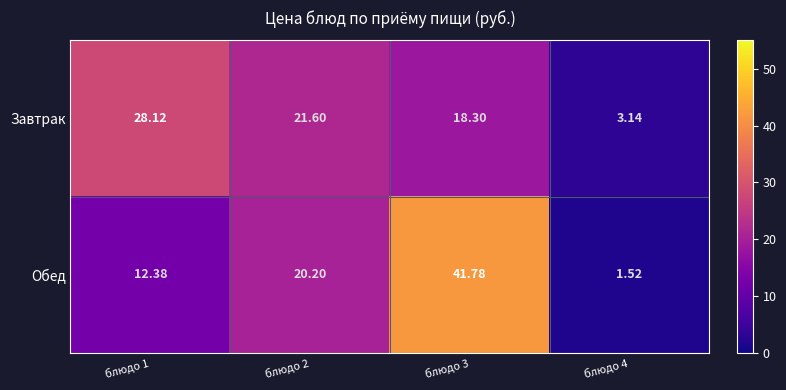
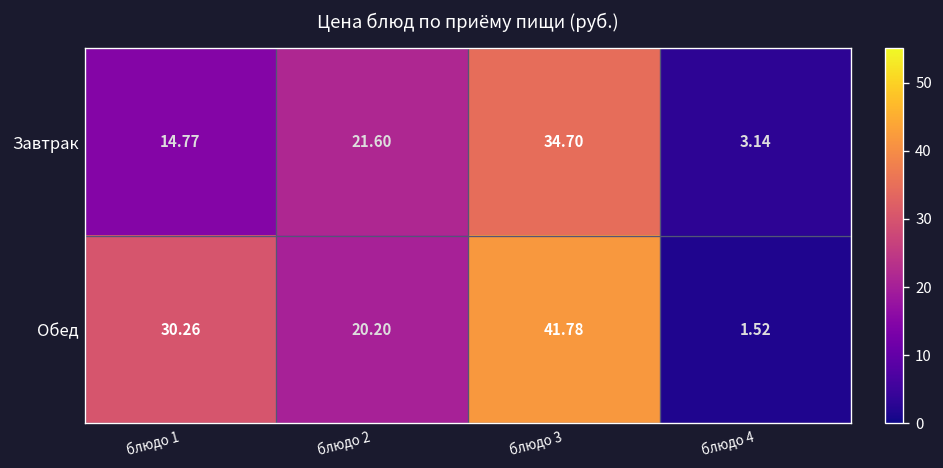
Завтрак, блюдо 1: 28.12 -> 14.77
Завтрак, блюдо 3: 18.30 -> 34.70
Обед, блюдо 1: 12.38 -> 30.26
